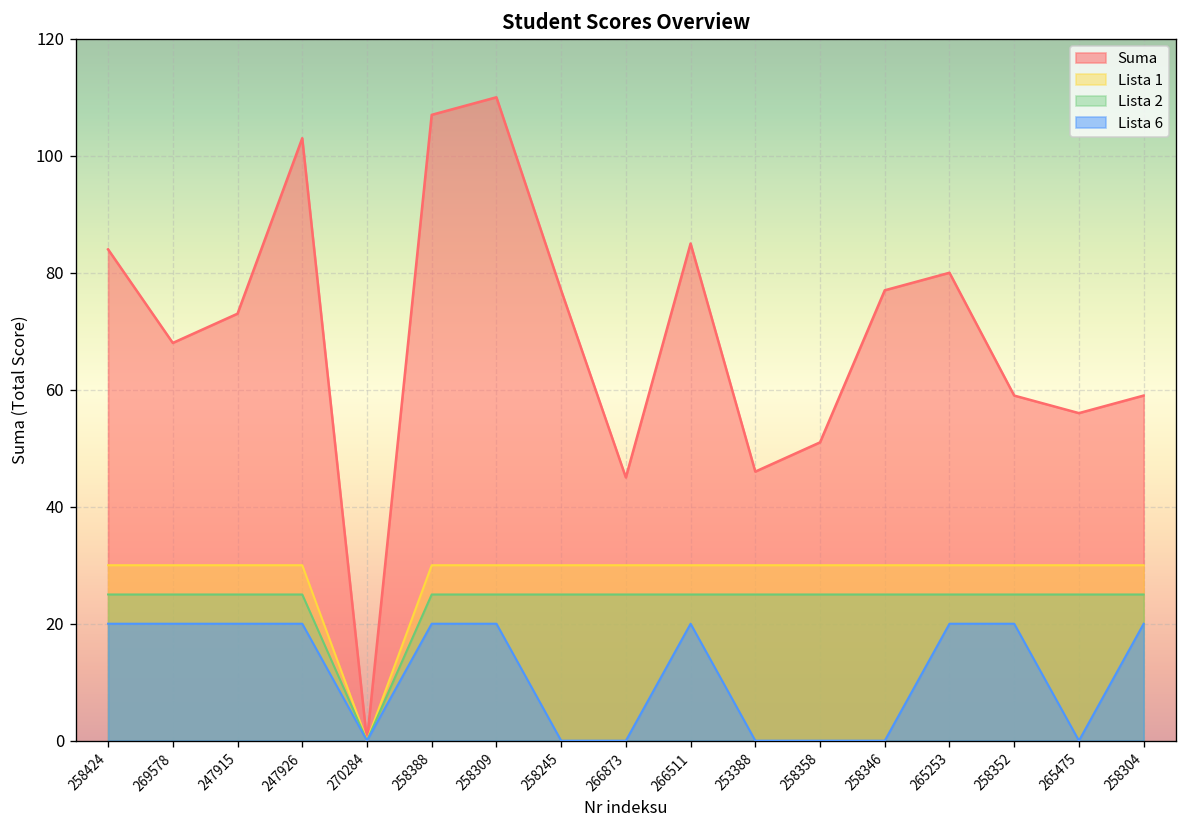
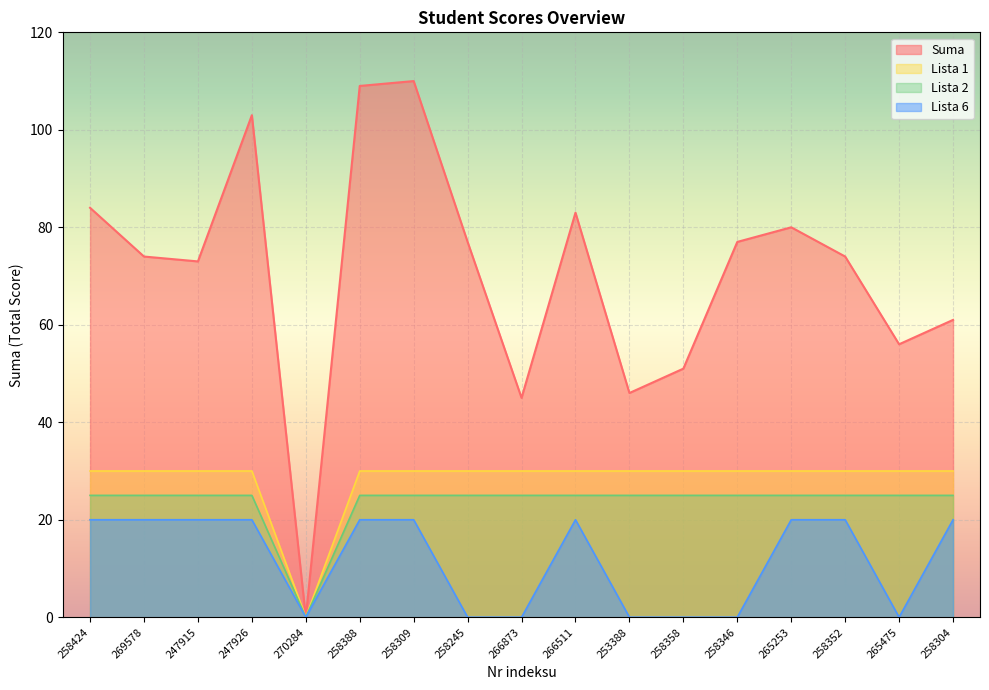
Suma, 269578: 68 -> 74
Suma, 258388: 107 -> 109
Suma, 266511: 85 -> 83
Suma, 258352: 59 -> 74
Suma, 258304: 59 -> 61
